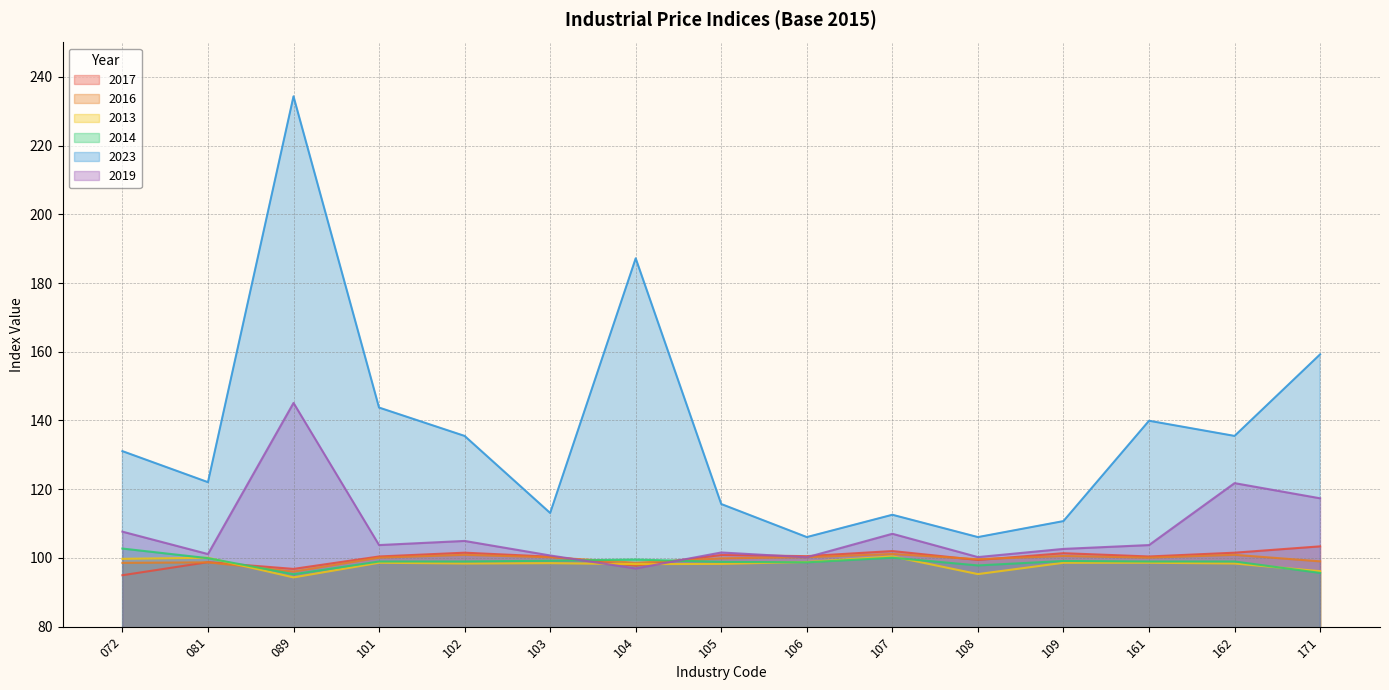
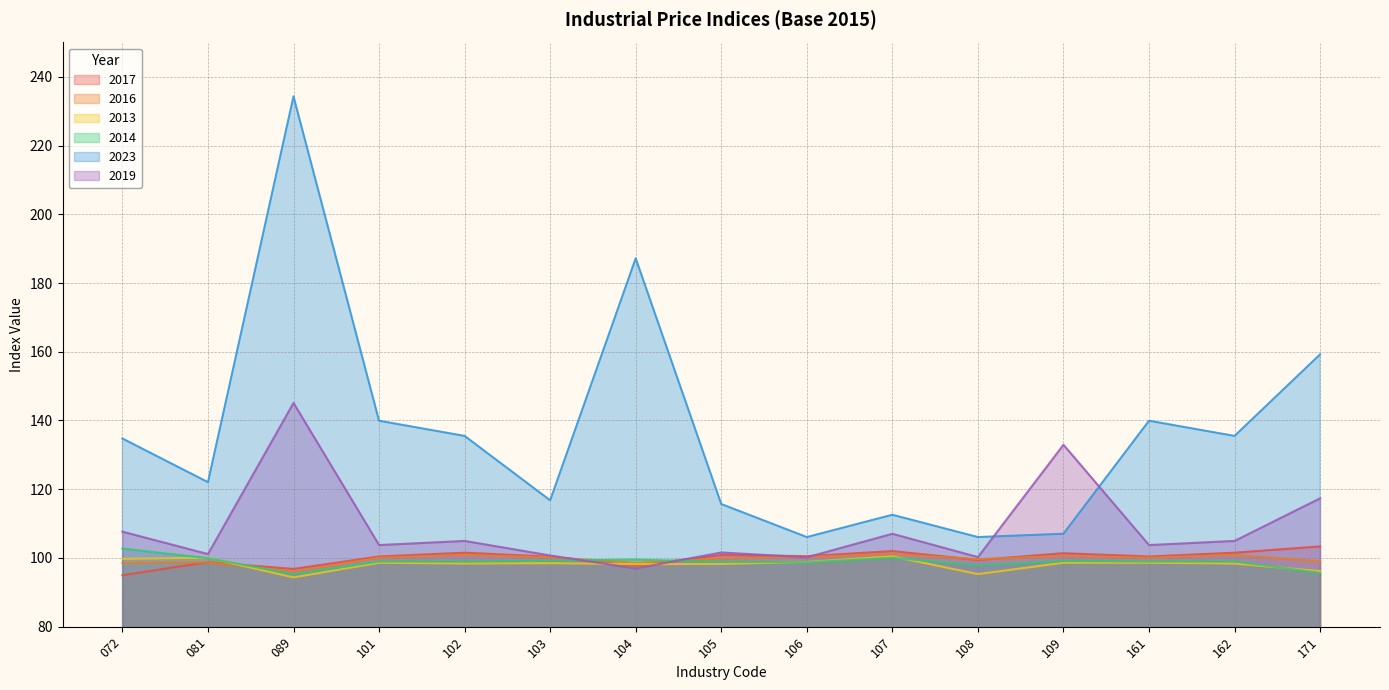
2023, 072: 131 -> 135
2023, 101: 144 -> 140
2023, 103: 113 -> 117
2023, 109: 111 -> 107
2019, 109: 103 -> 133
2019, 162: 122 -> 105
